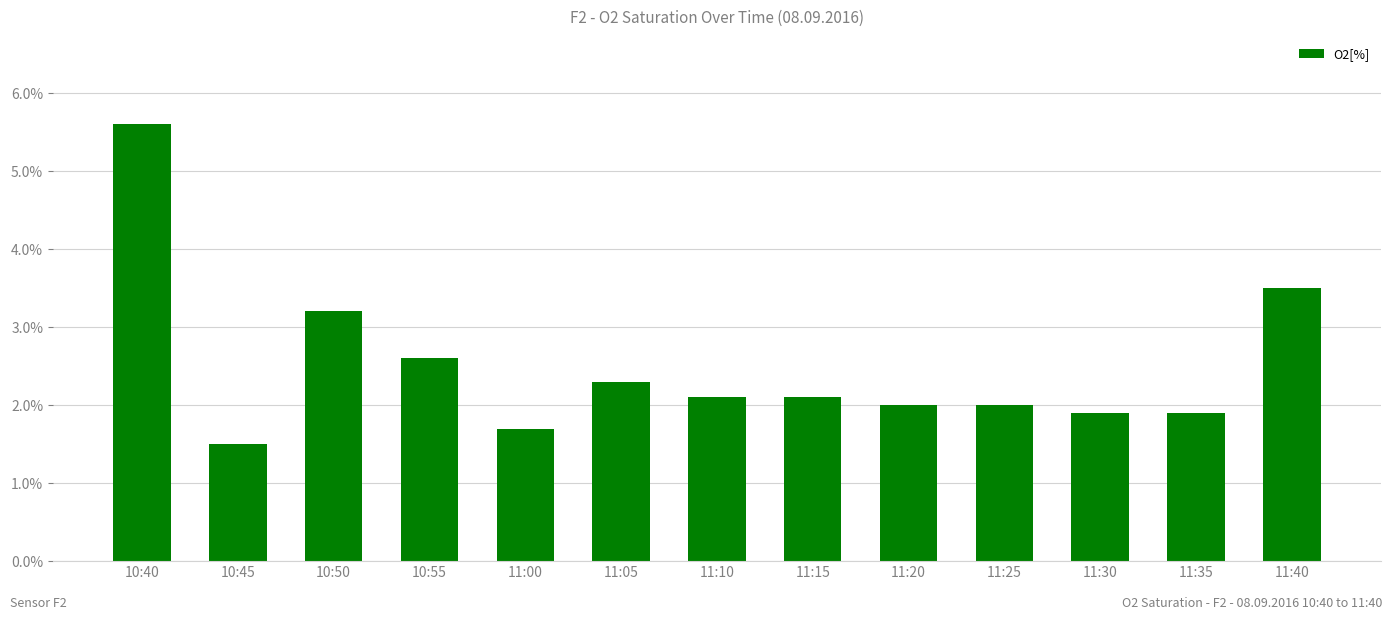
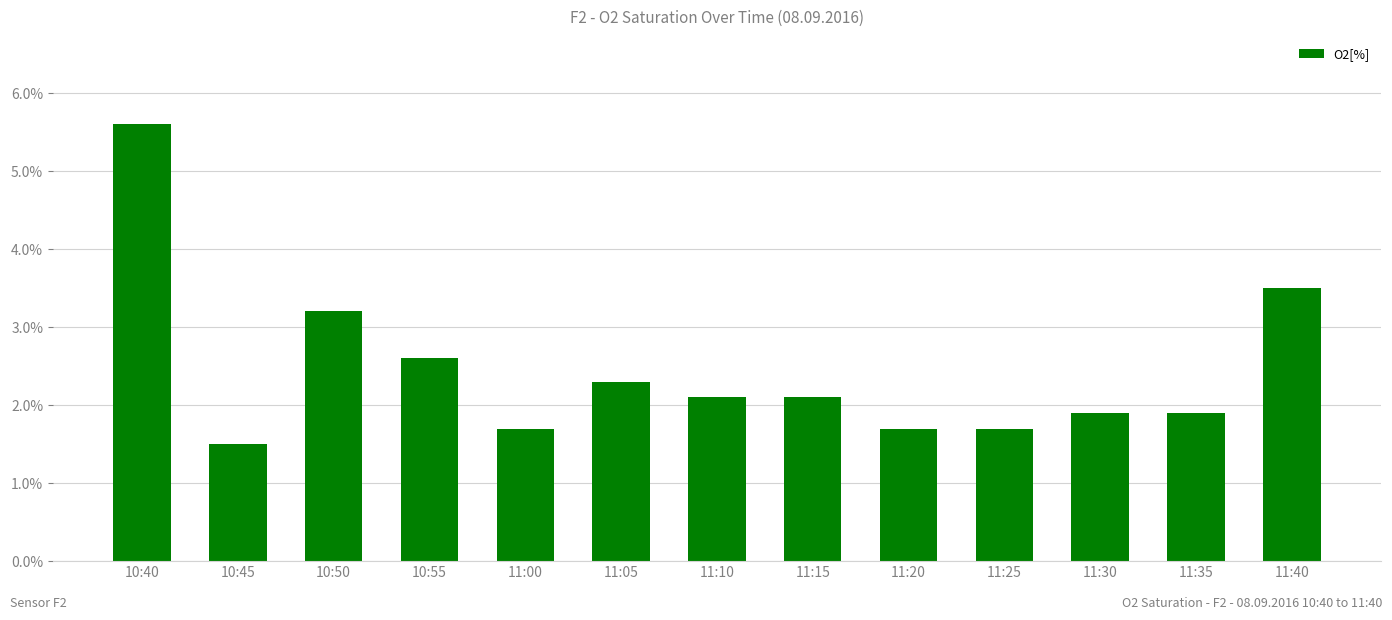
11:20: 2.0% -> 1.7%
11:25: 2.0% -> 1.7%
